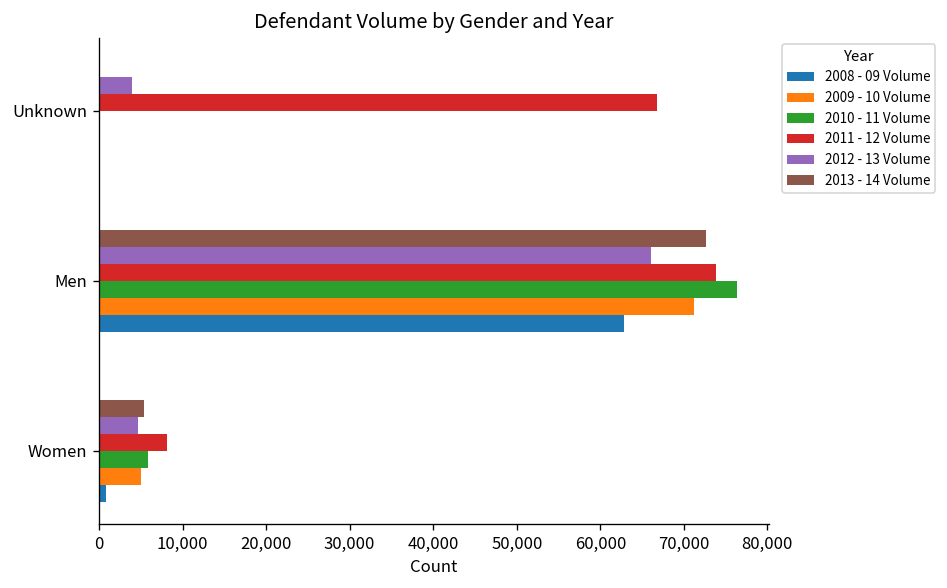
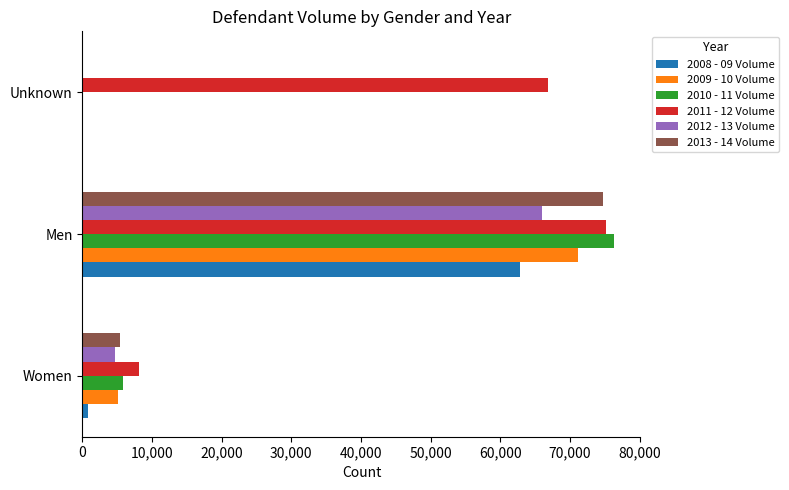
2012 - 13 Volume, Unknown: 4,000 -> 0
2013 - 14 Volume, Men: 73,000 -> 75,000
2011 - 12 Volume, Men: 74,000 -> 75,000
